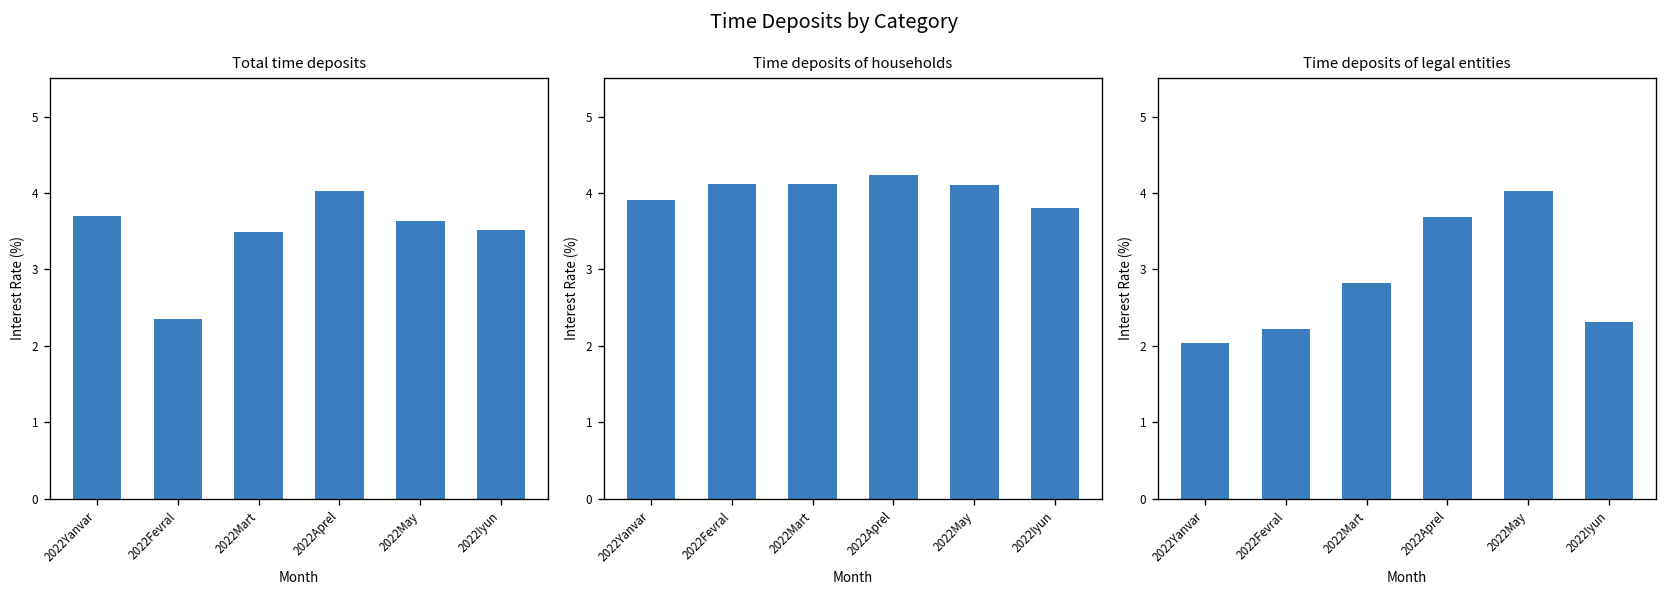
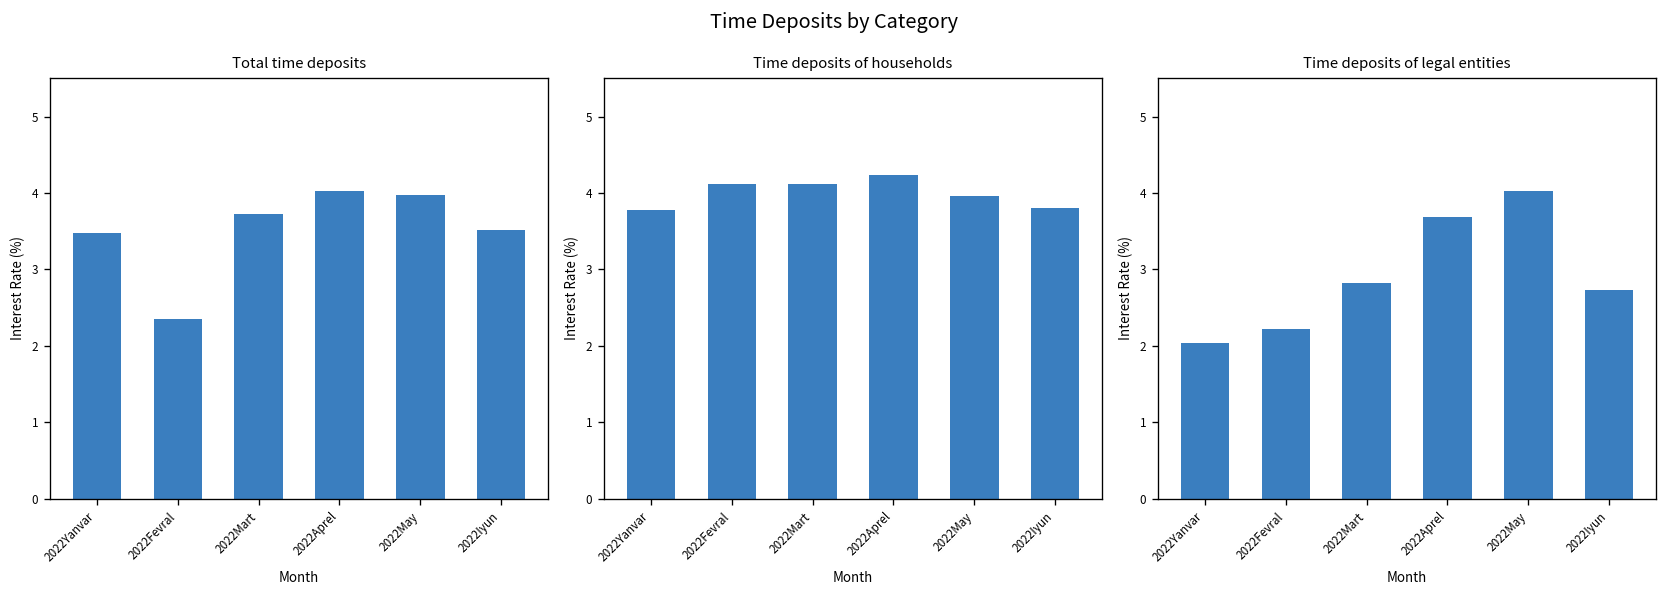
Total time deposits, 2022Yanvar: 3.7 -> 3.5
Total time deposits, 2022Mart: 3.5 -> 3.7
Total time deposits, 2022May: 3.6 -> 4.0
Time deposits of households, 2022Yanvar: 3.9 -> 3.8
Time deposits of households, 2022May: 4.1 -> 4.0
Time deposits of legal entities, 2022Iyun: 2.3 -> 2.7
